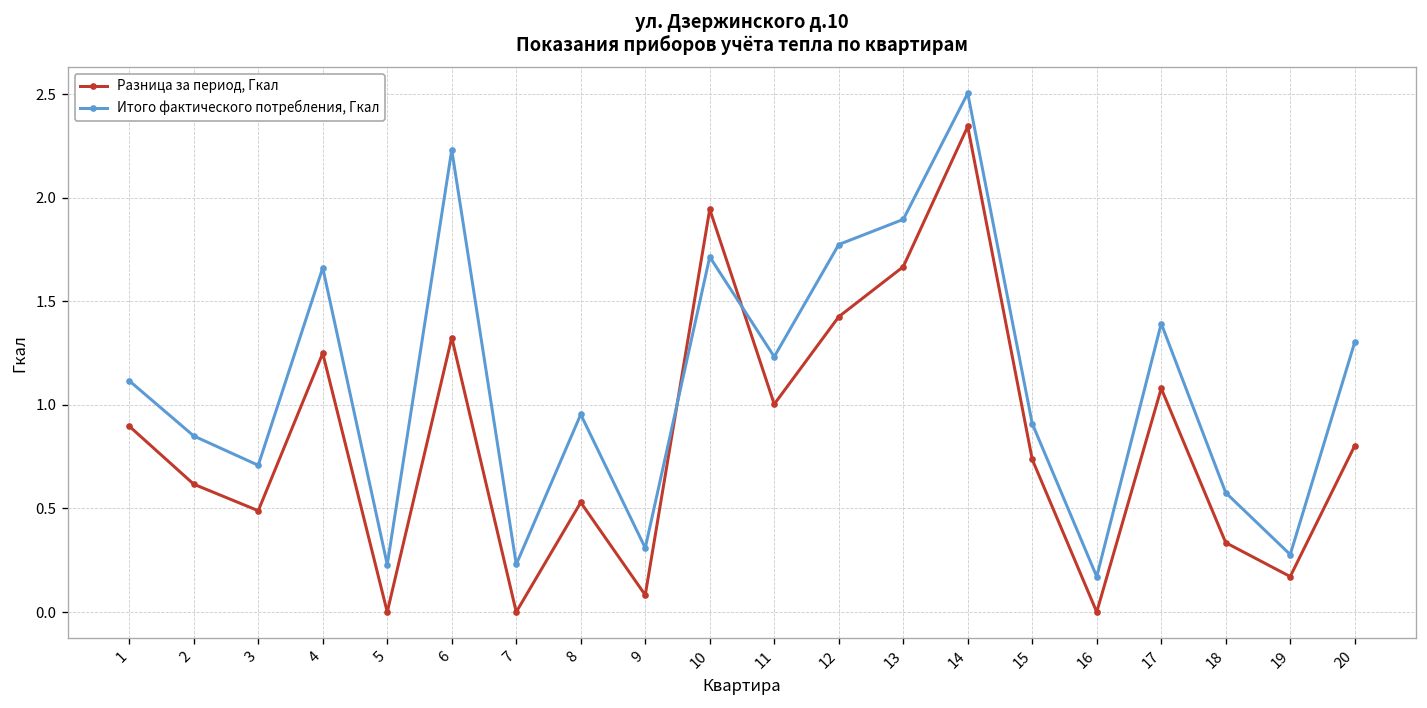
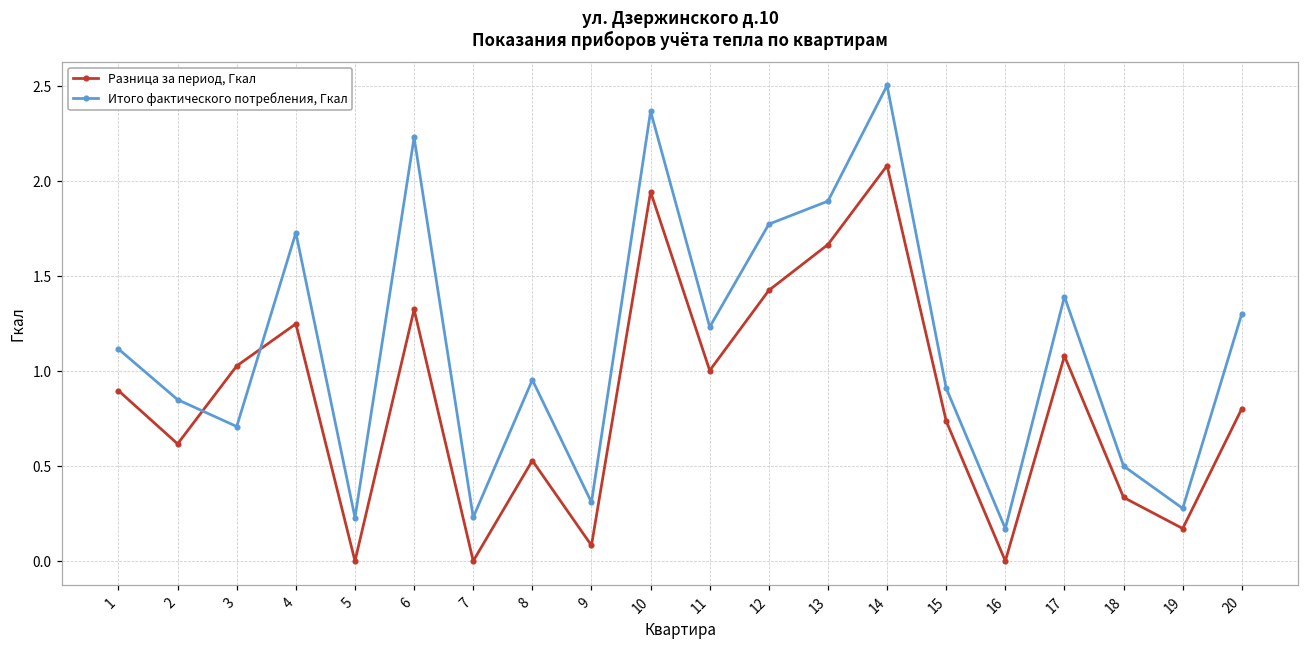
Разница за период, Гкал, 3: 0.49 -> 1.03
Итого фактического потребления, Гкал, 4: 1.66 -> 1.73
Итого фактического потребления, Гкал, 10: 1.71 -> 2.37
Разница за период, Гкал, 14: 2.34 -> 2.08
Итого фактического потребления, Гкал, 18: 0.58 -> 0.50
